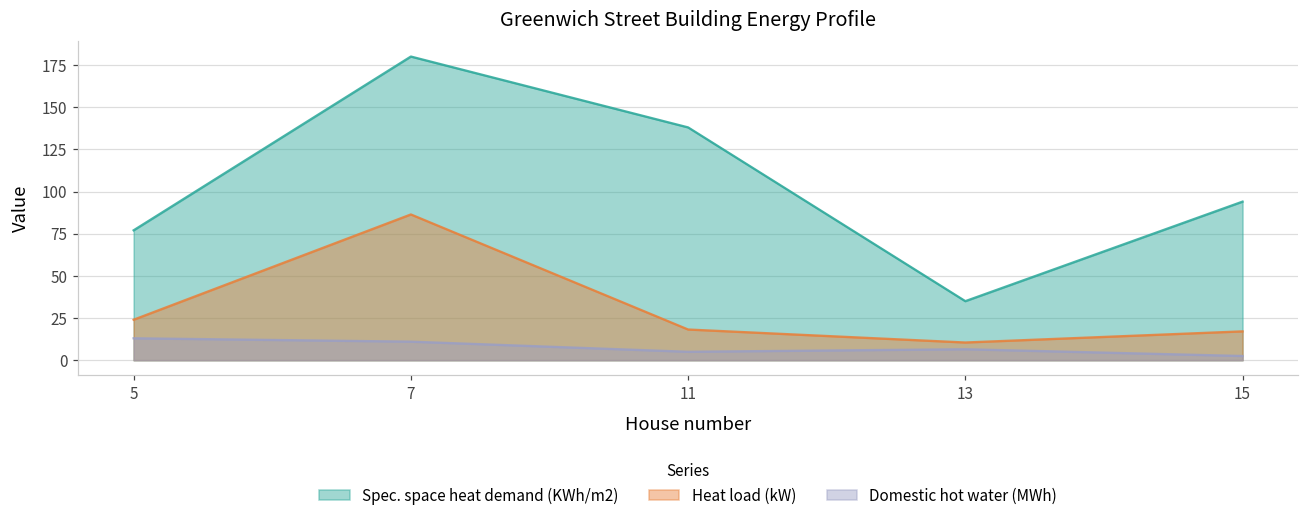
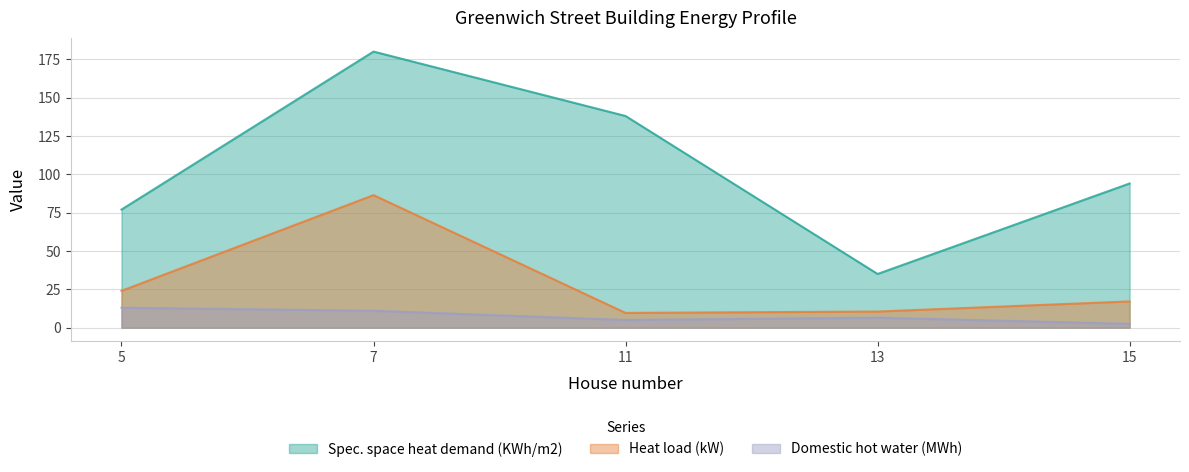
Heat load (kW), 11: 18 -> 10
